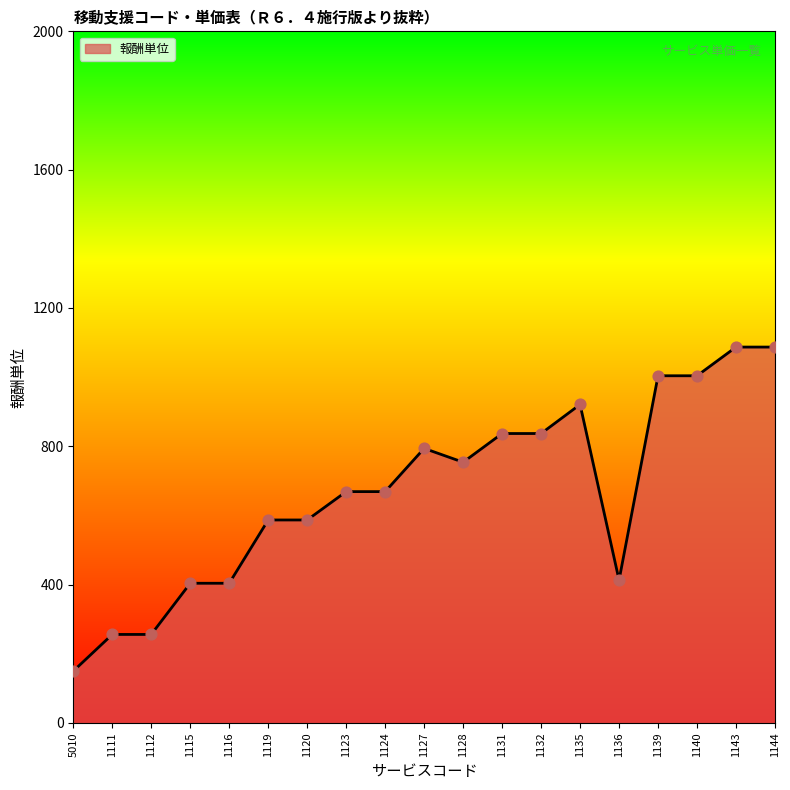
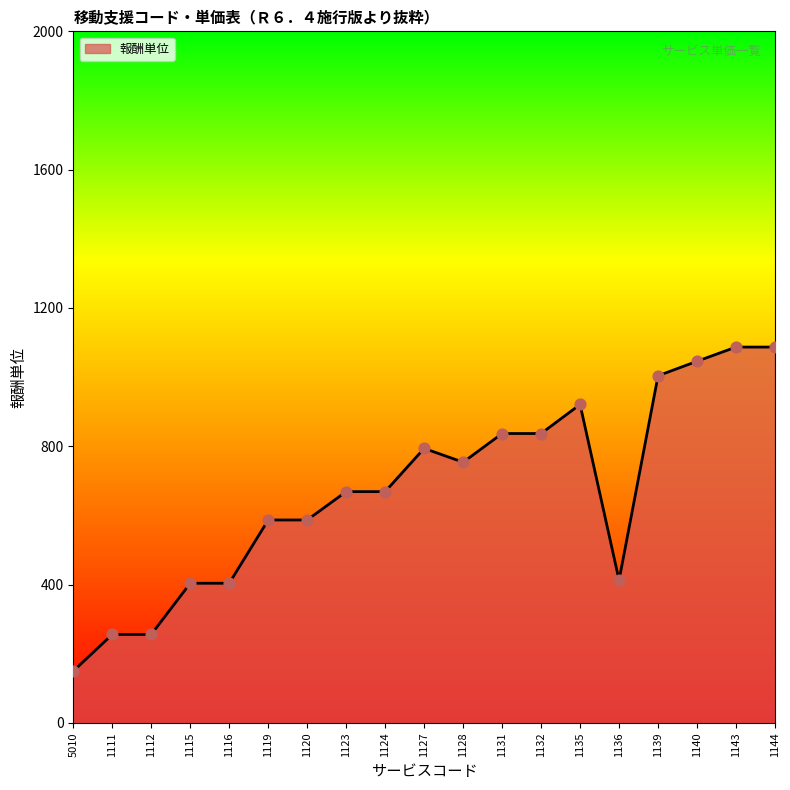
1140: 1000 -> 1050
